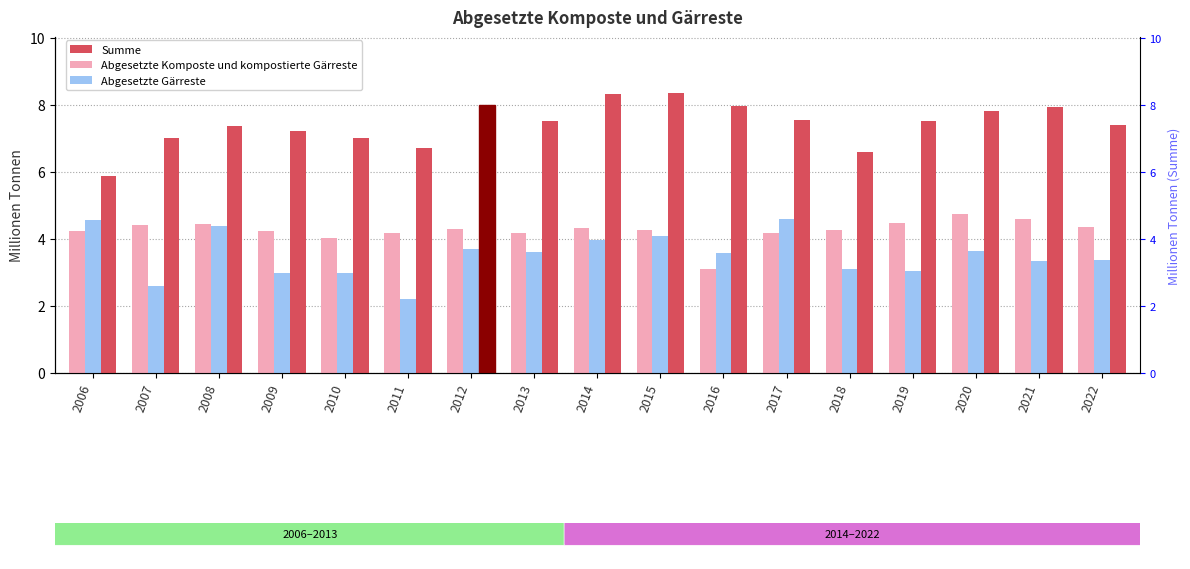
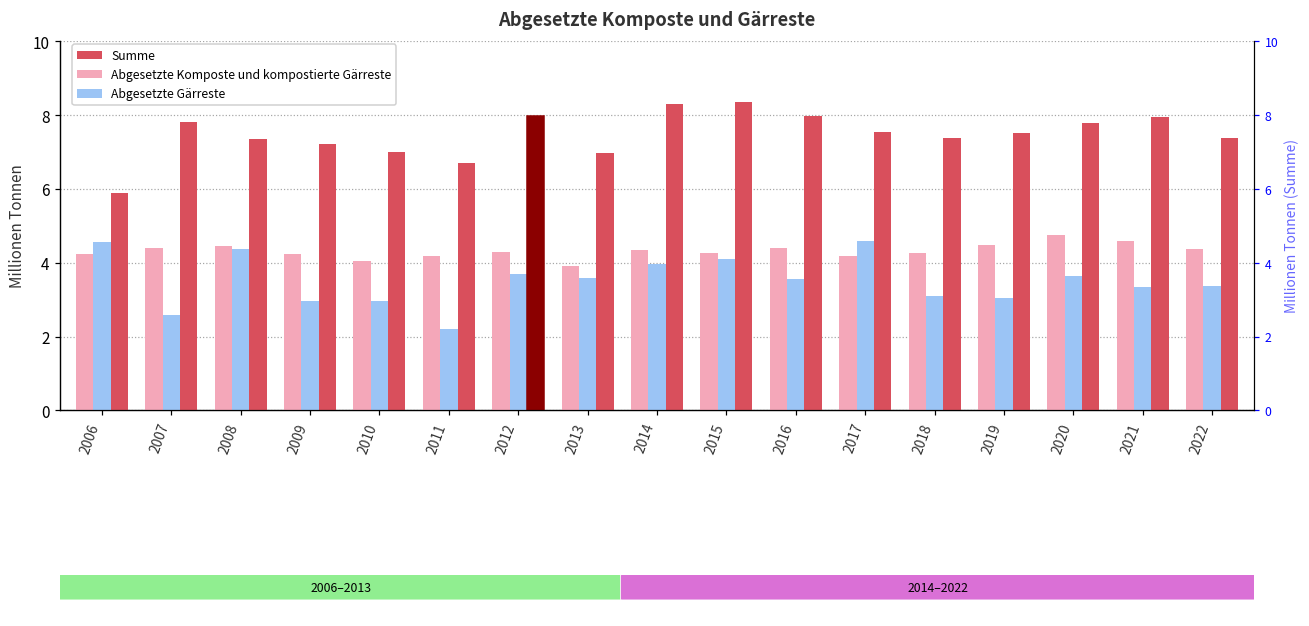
Summe, 2007: 7.0 -> 7.8
Abgesetzte Komposte und kompostierte Gärreste, 2013: 4.2 -> 3.9
Summe, 2013: 7.5 -> 7.0
Abgesetzte Komposte und kompostierte Gärreste, 2016: 3.1 -> 4.4
Summe, 2018: 6.6 -> 7.4
